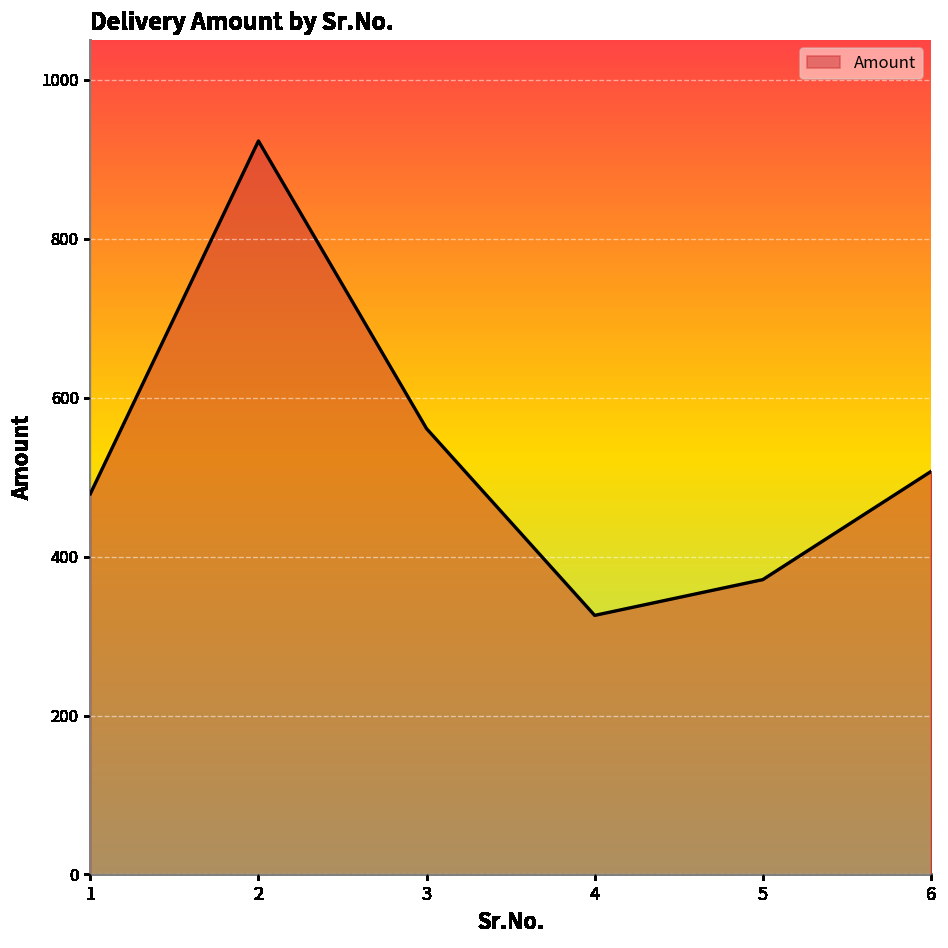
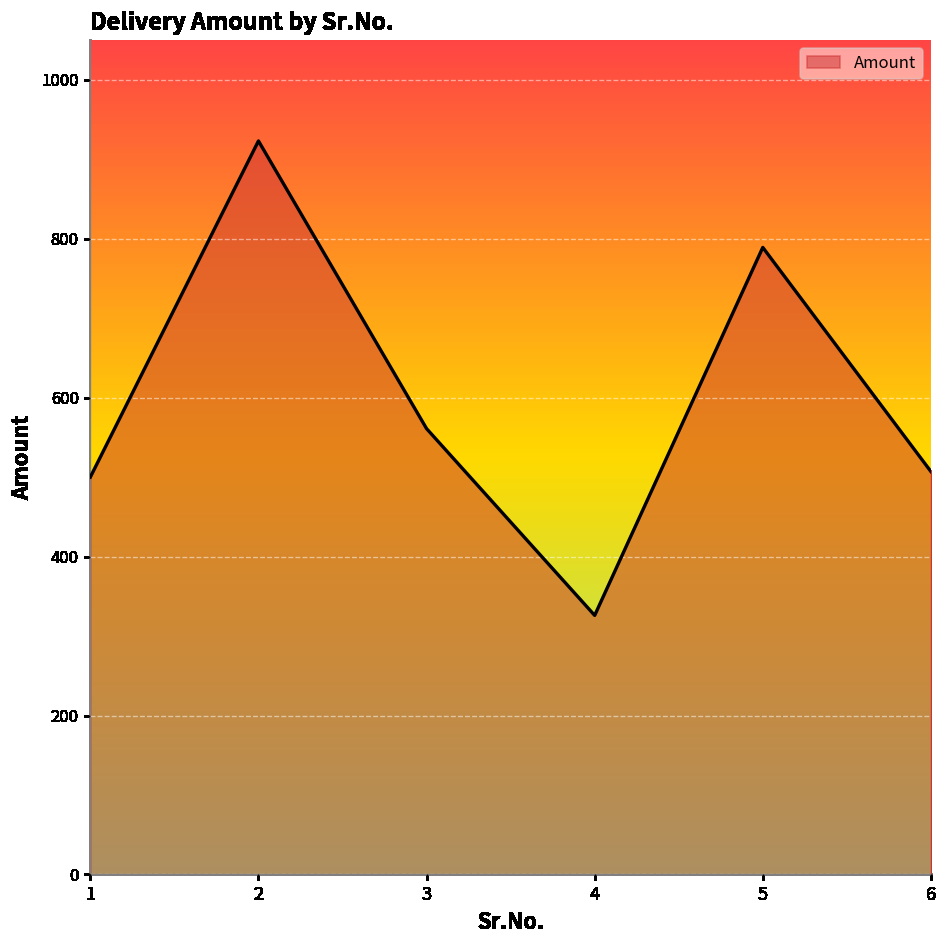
1: 480 -> 500
5: 370 -> 790
